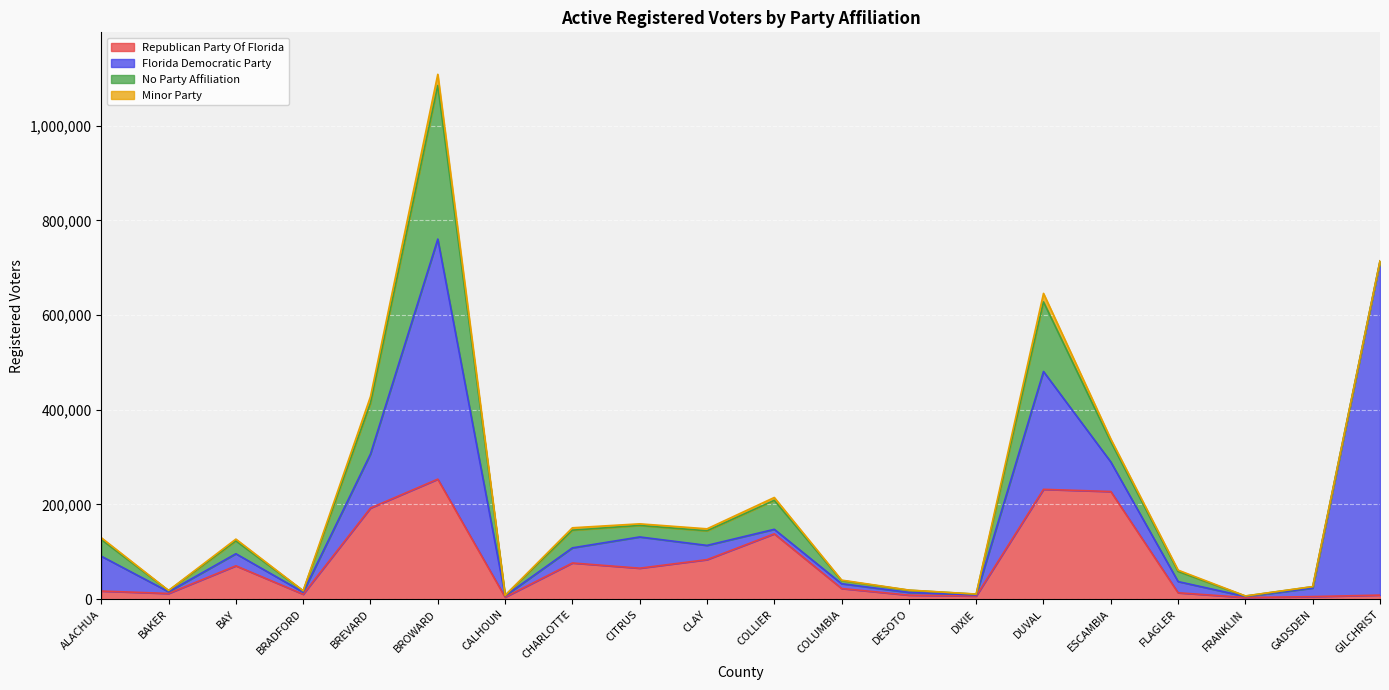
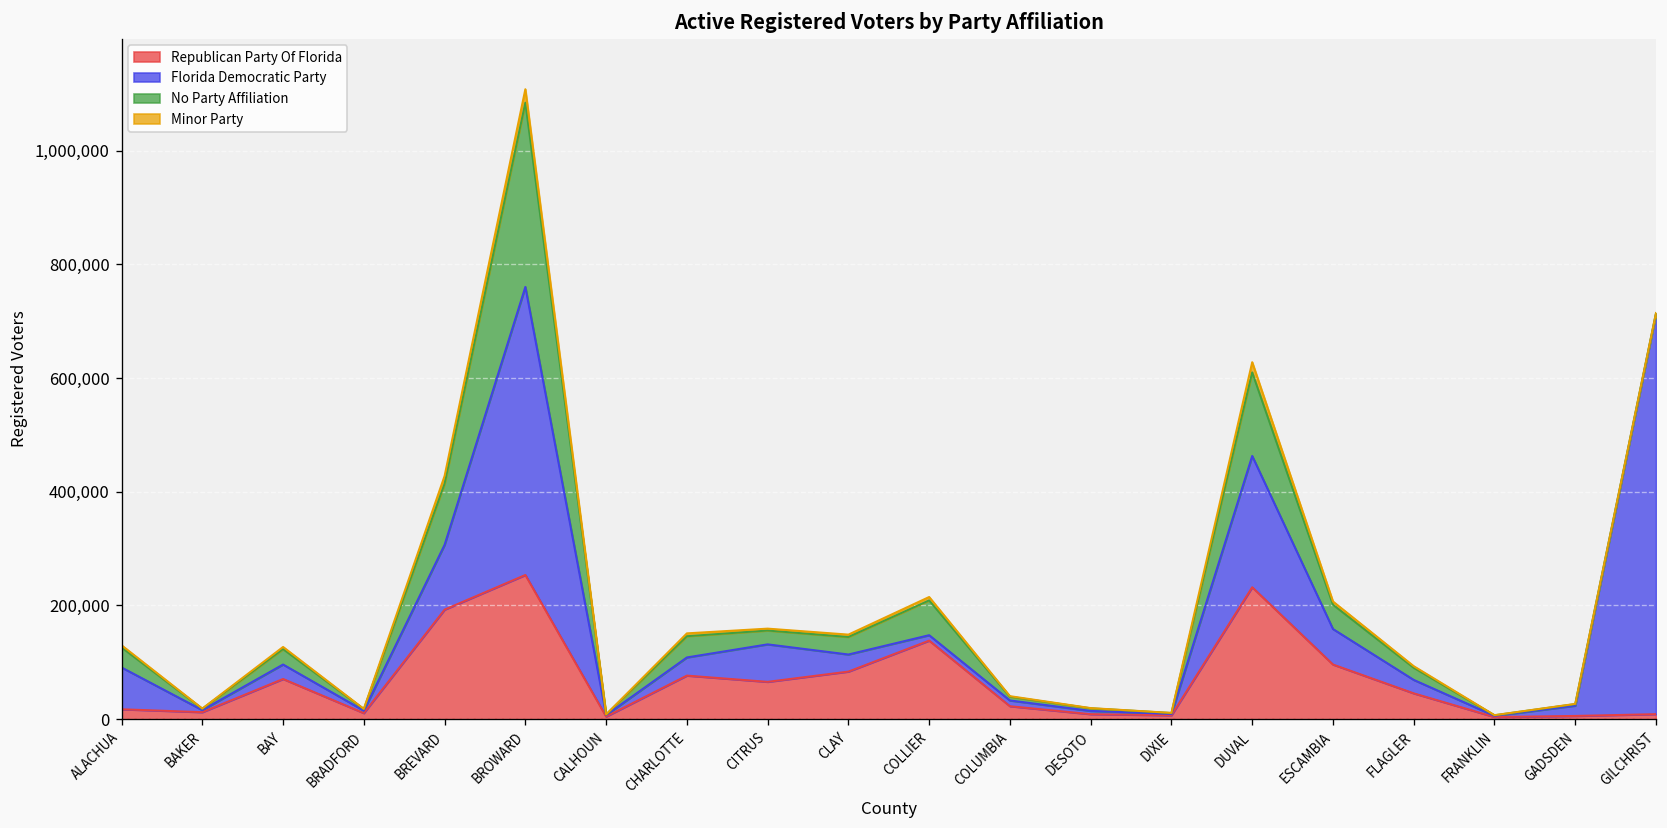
Florida Democratic Party, DUVAL: 250,000 -> 230,000
Republican Party Of Florida, ESCAMBIA: 230,000 -> 100,000
Republican Party Of Florida, FLAGLER: 10,000 -> 50,000
